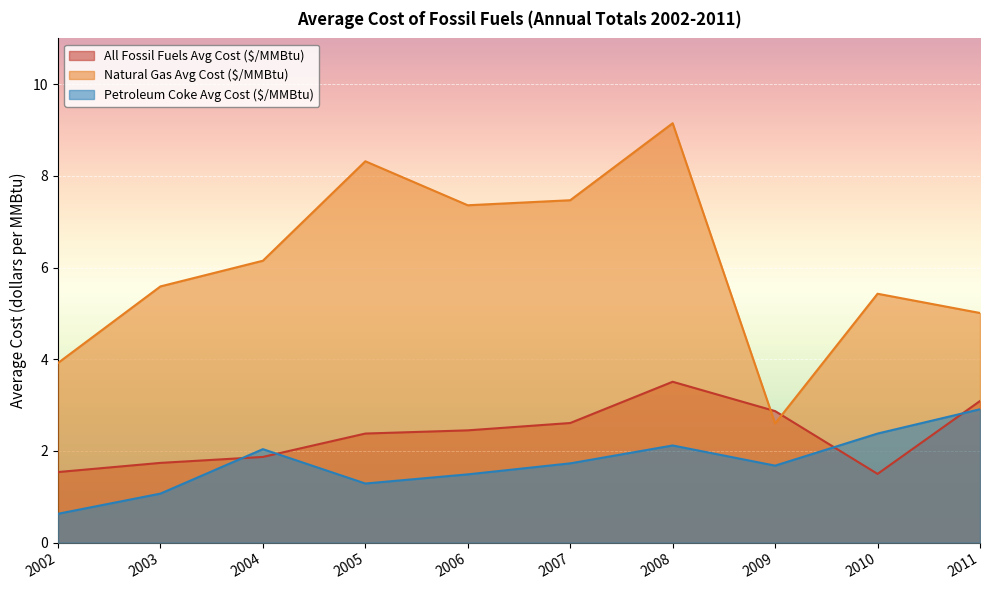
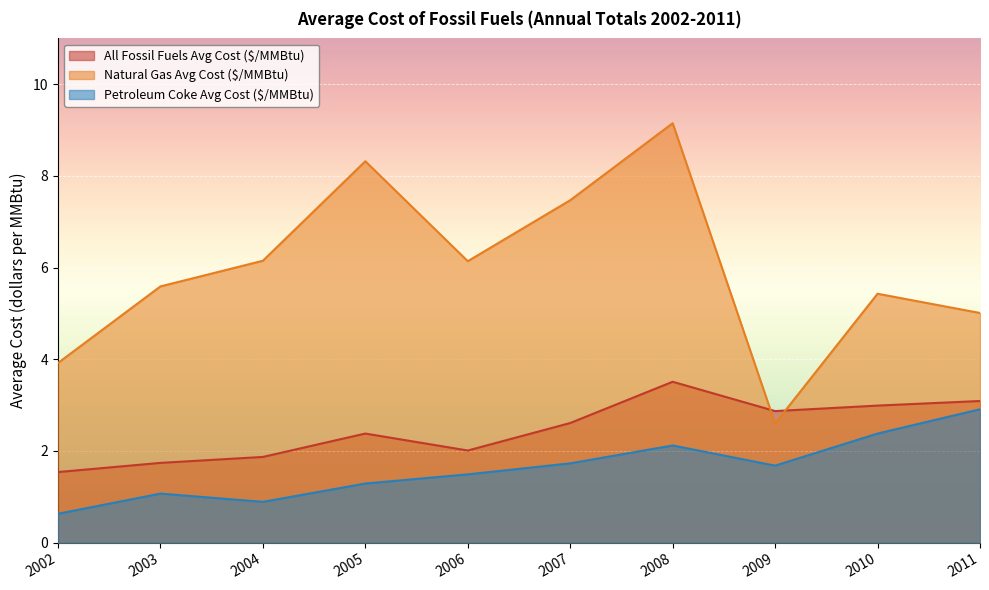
Petroleum Coke Avg Cost ($/MMBtu), 2004: 2.0 -> 0.9
All Fossil Fuels Avg Cost ($/MMBtu), 2006: 2.5 -> 2.0
Natural Gas Avg Cost ($/MMBtu), 2006: 7.4 -> 6.1
All Fossil Fuels Avg Cost ($/MMBtu), 2010: 1.5 -> 3.0
